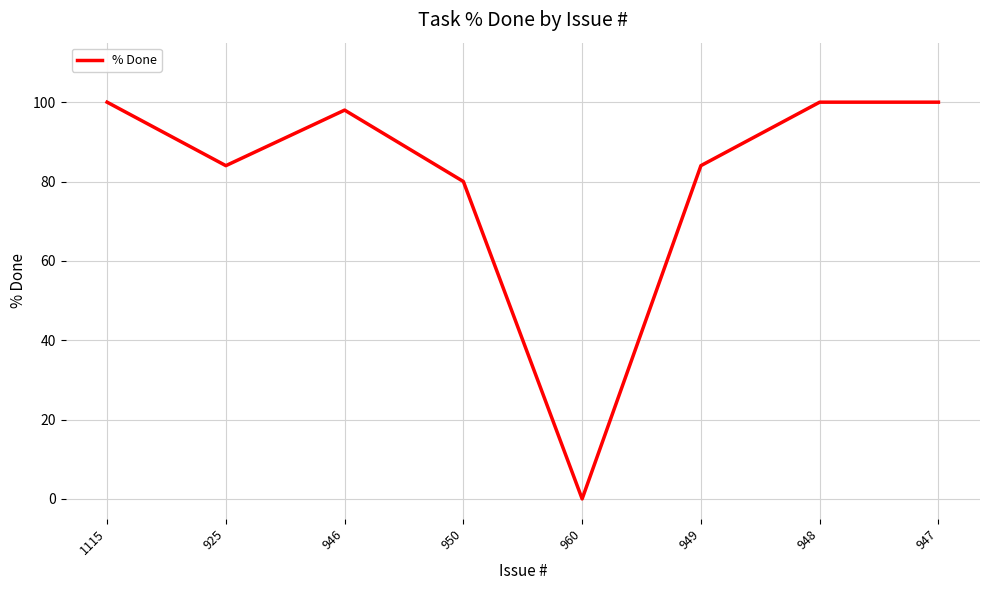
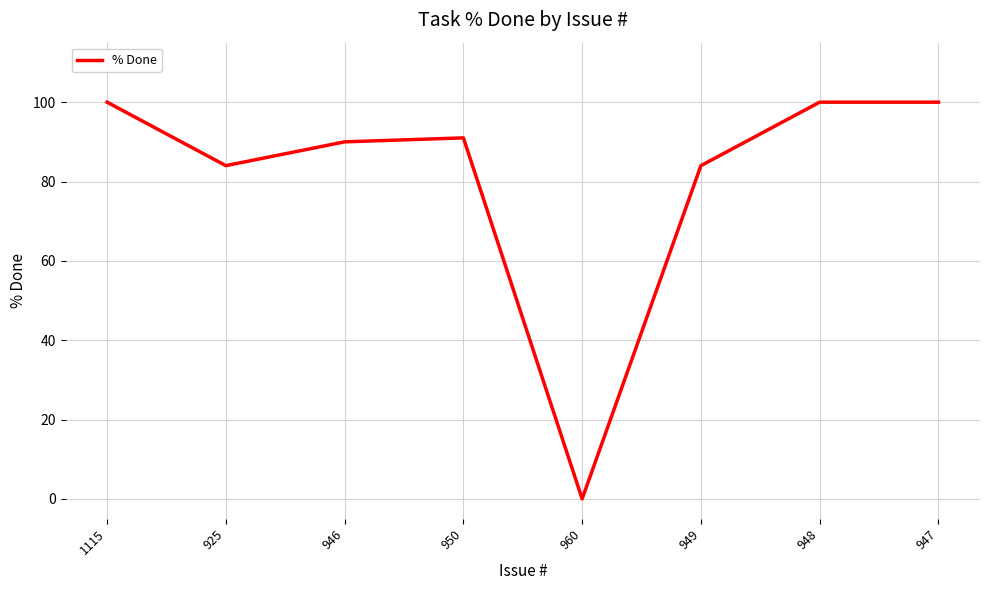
946: 98 -> 90
950: 80 -> 91
